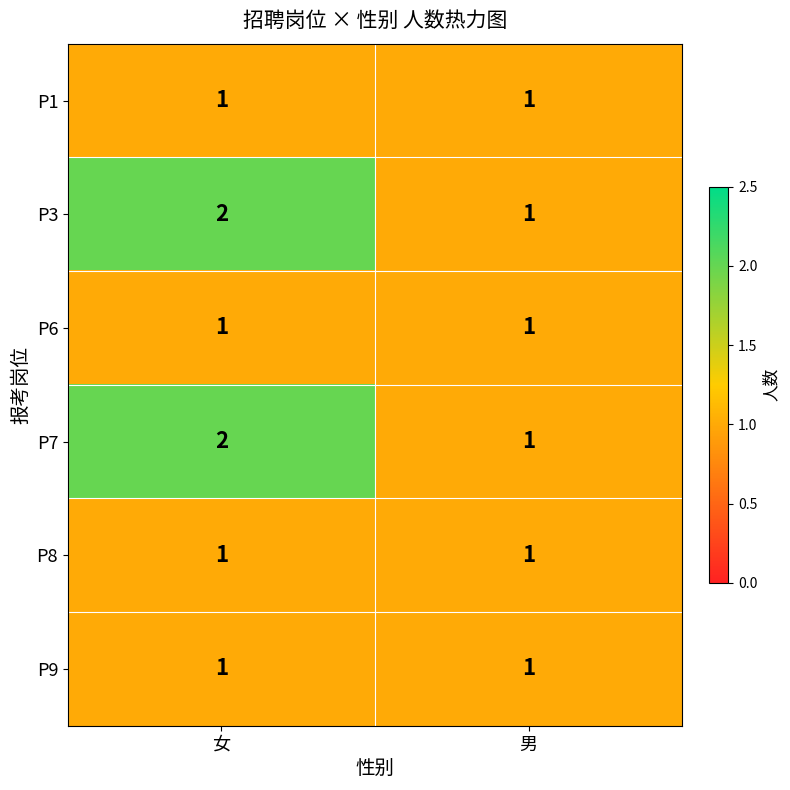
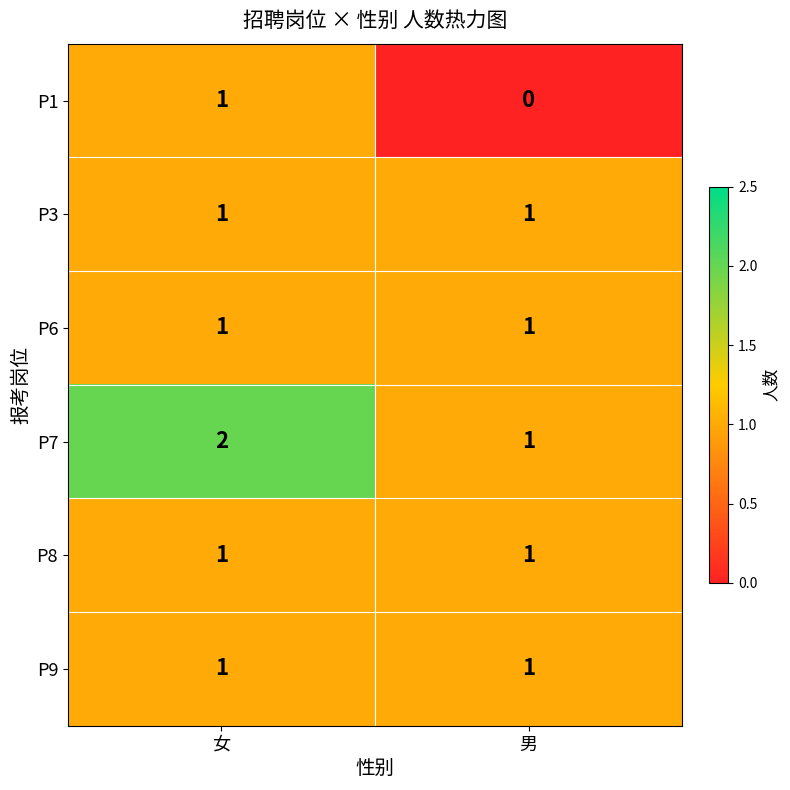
P1, 男: 1 -> 0
P3, 女: 2 -> 1
